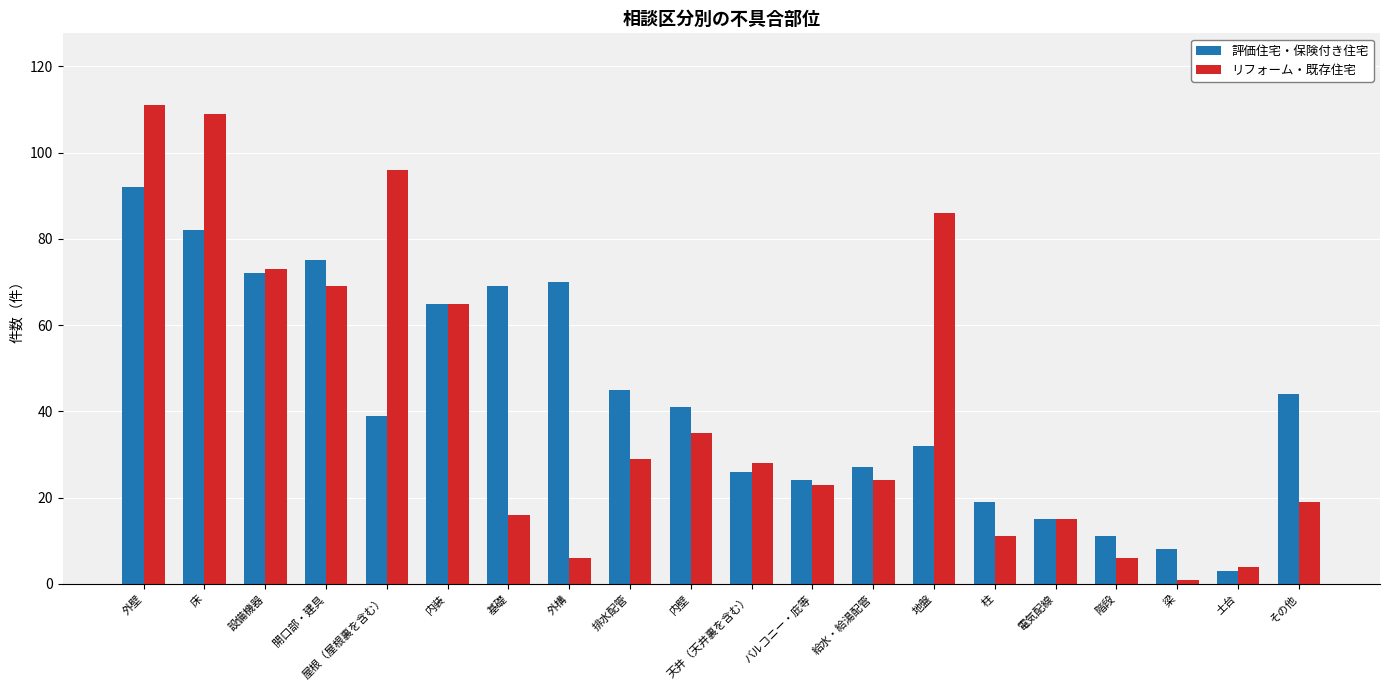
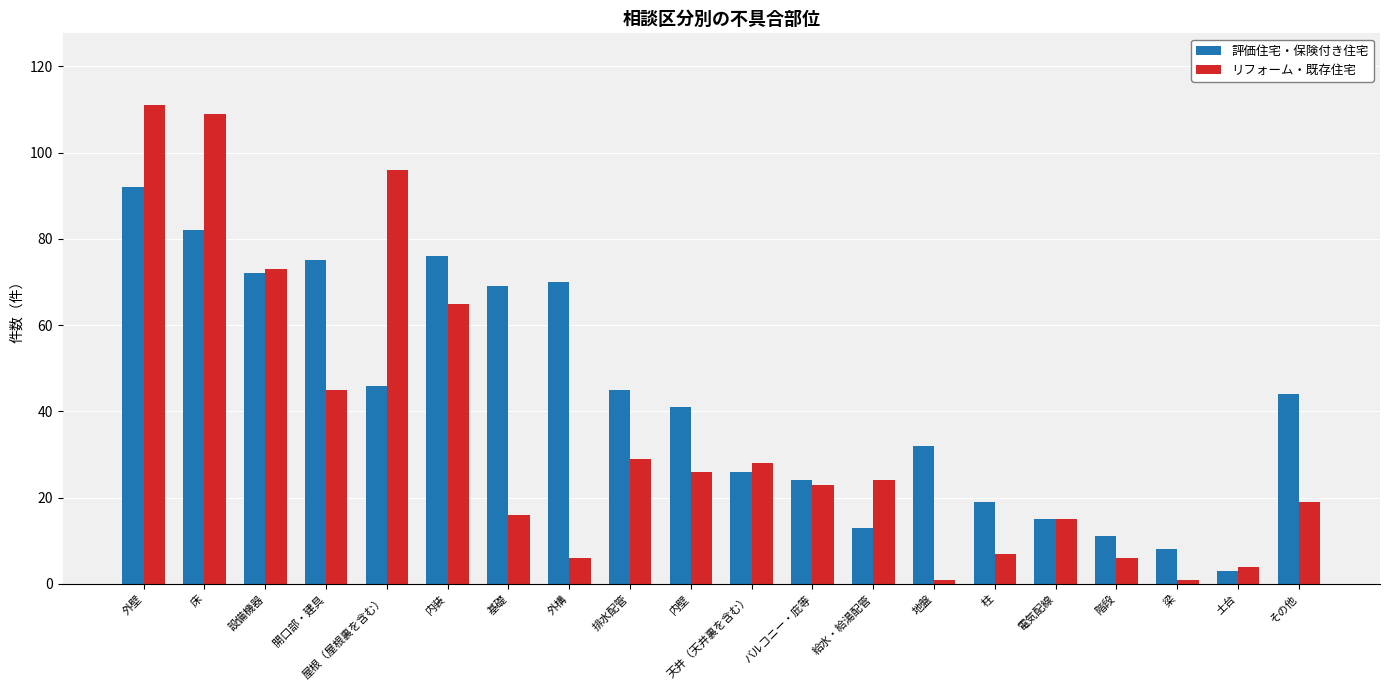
リフォーム・既存住宅, 開口部・建具: 69 -> 45
評価住宅・保険付き住宅, 屋根（屋根裏を含む）: 39 -> 46
評価住宅・保険付き住宅, 内装: 65 -> 76
リフォーム・既存住宅, 内壁: 35 -> 26
評価住宅・保険付き住宅, 給水・給湯配管: 27 -> 13
リフォーム・既存住宅, 地盤: 86 -> 1
リフォーム・既存住宅, 柱: 11 -> 7
